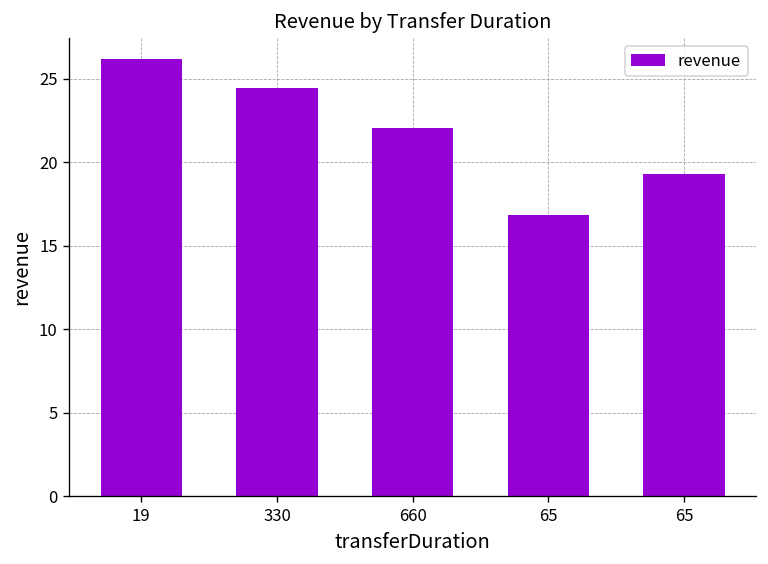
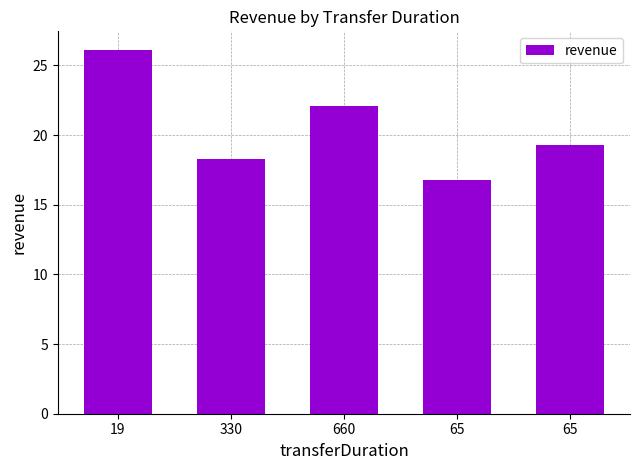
330: 24.5 -> 18.3
